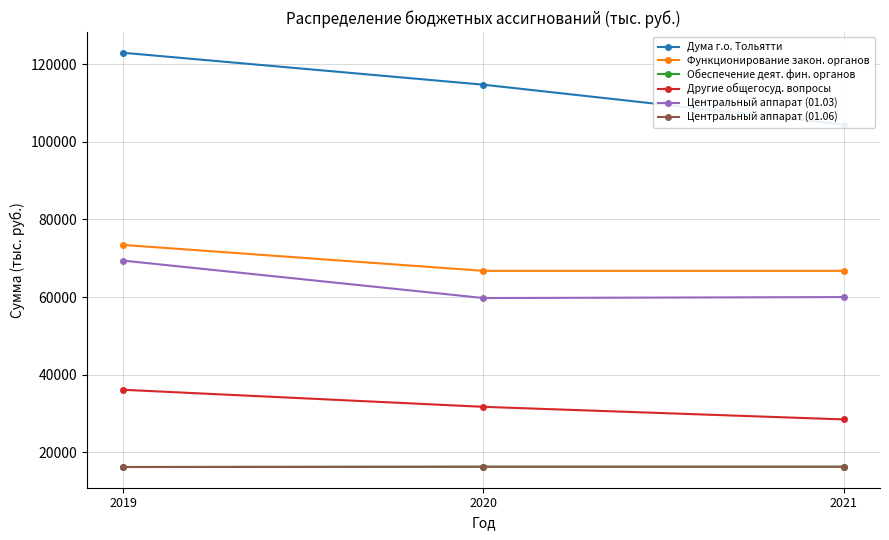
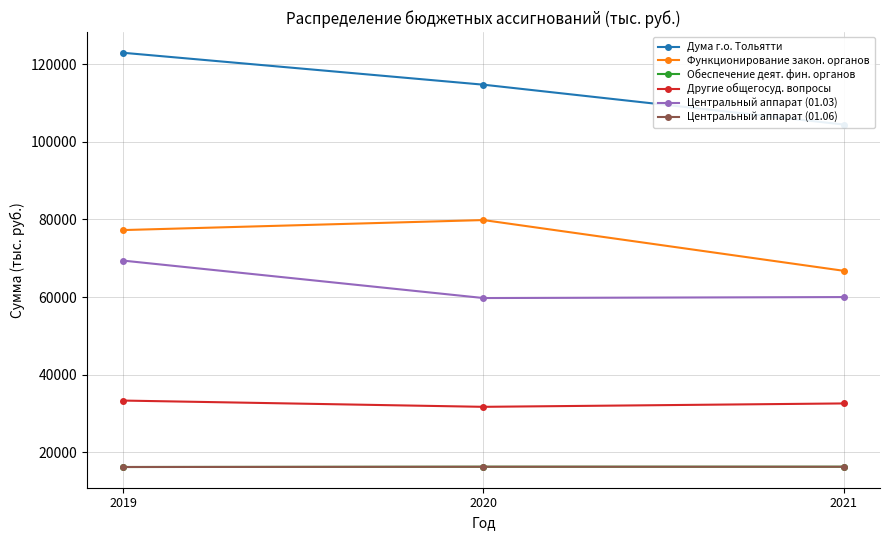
Функционирование закон. органов, 2019: 73000 -> 77000
Другие общегосуд. вопросы, 2019: 36000 -> 33000
Функционирование закон. органов, 2020: 67000 -> 80000
Другие общегосуд. вопросы, 2021: 28000 -> 33000
